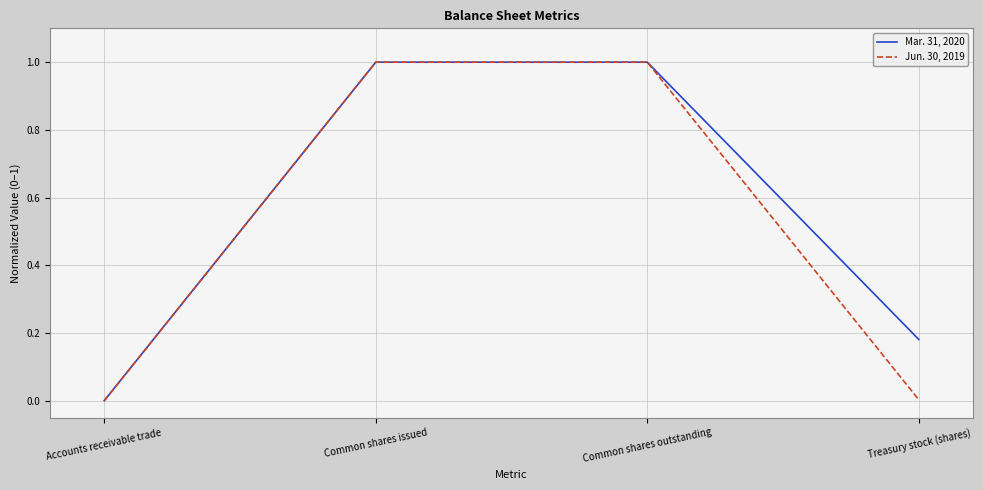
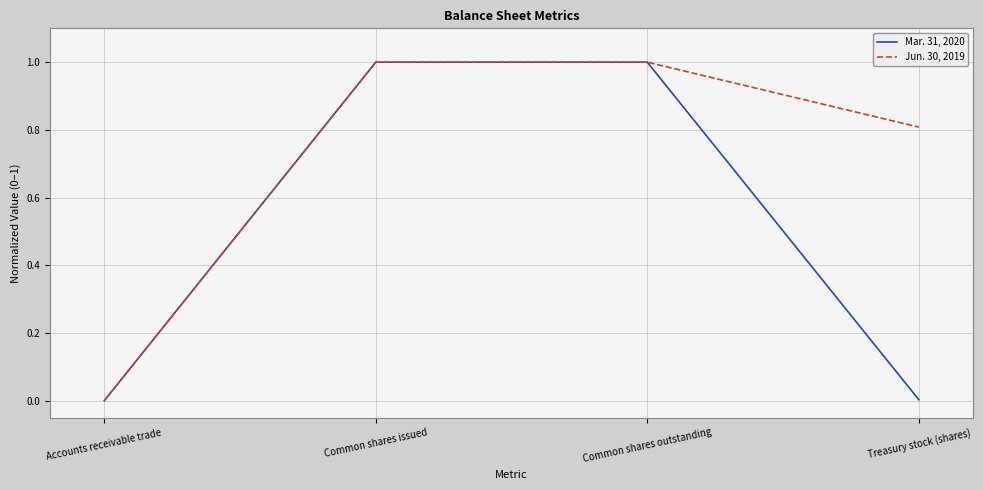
Mar. 31, 2020, Treasury stock (shares): 0.18 -> 0.00
Jun. 30, 2019, Treasury stock (shares): 0.00 -> 0.81
